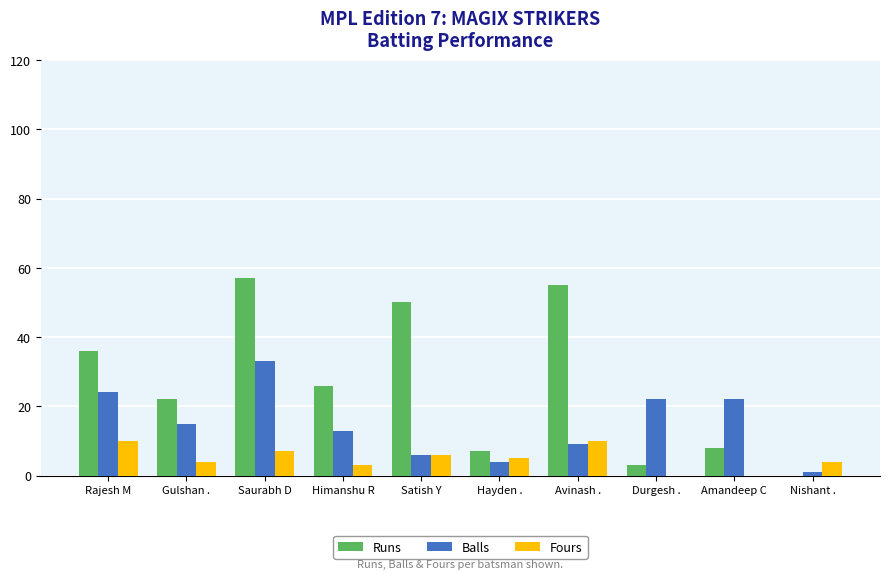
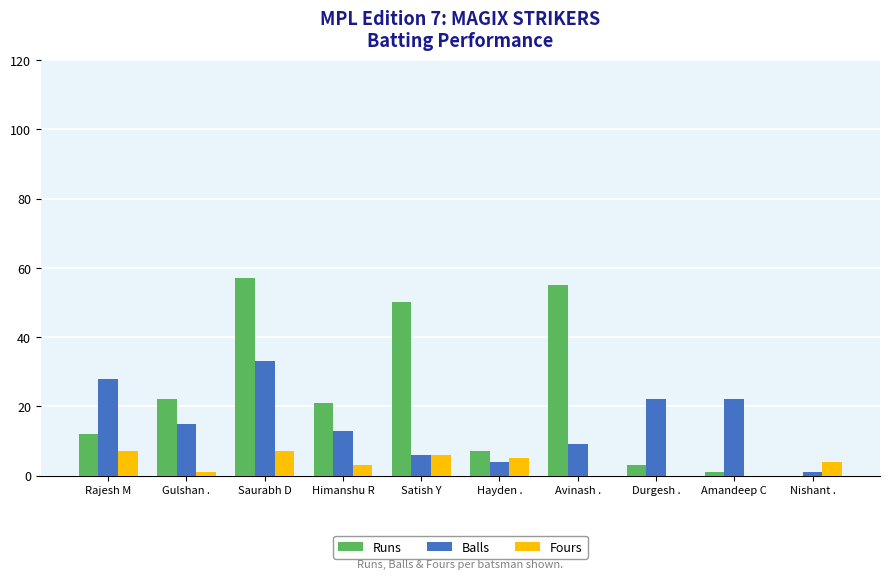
Runs, Rajesh M: 36 -> 12
Balls, Rajesh M: 24 -> 28
Fours, Rajesh M: 10 -> 7
Fours, Gulshan .: 4 -> 1
Runs, Himanshu R: 26 -> 21
Fours, Avinash .: 10 -> 0
Runs, Amandeep C: 8 -> 1
